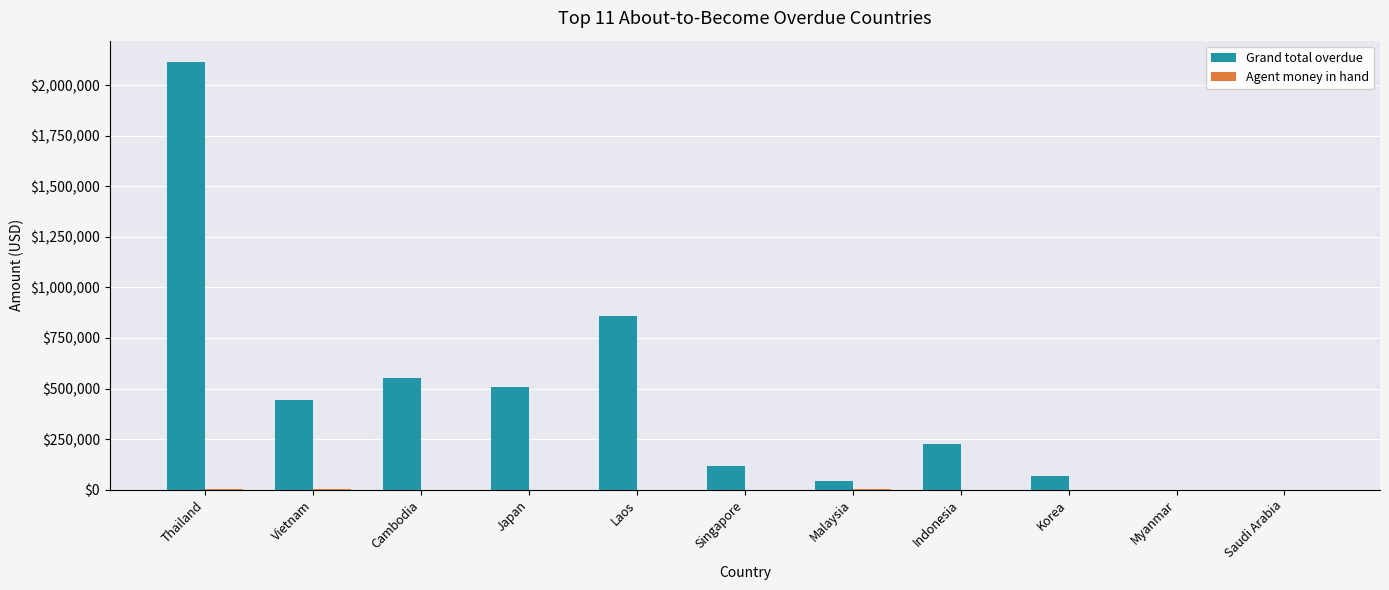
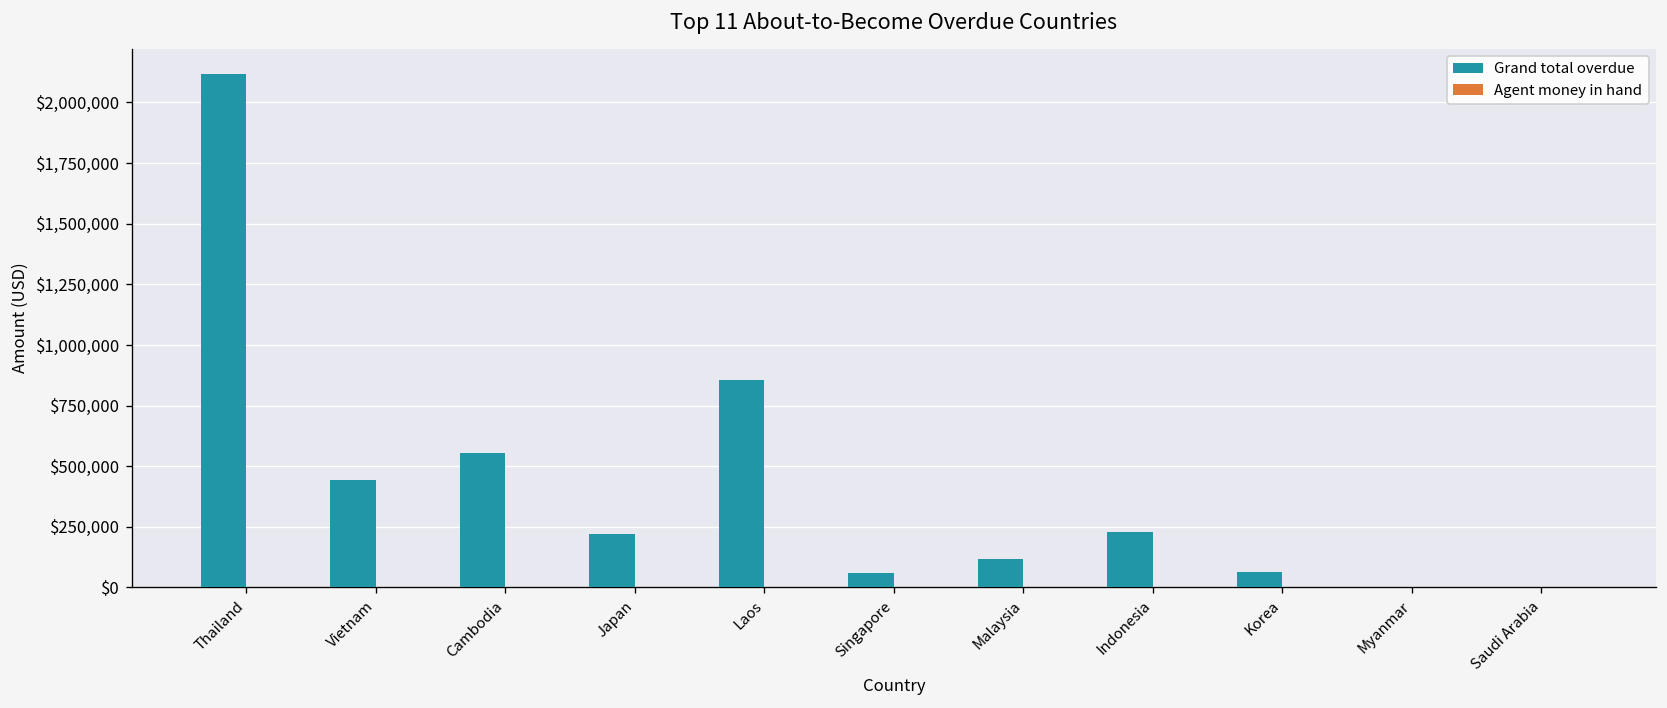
Grand total overdue, Japan: $510,000 -> $220,000
Grand total overdue, Singapore: $120,000 -> $60,000
Grand total overdue, Malaysia: $40,000 -> $120,000
